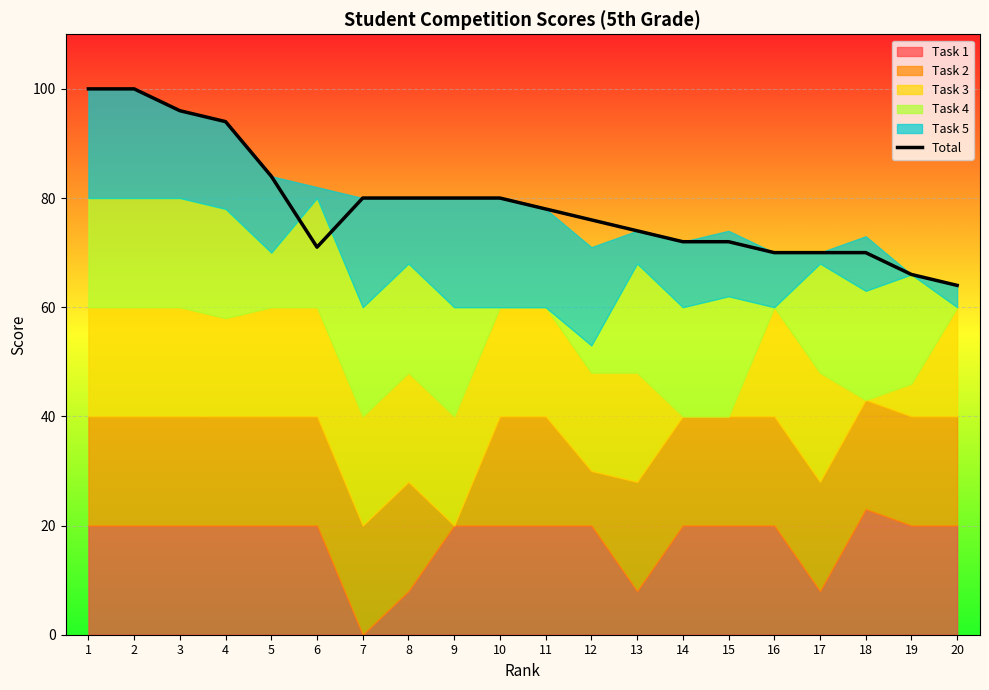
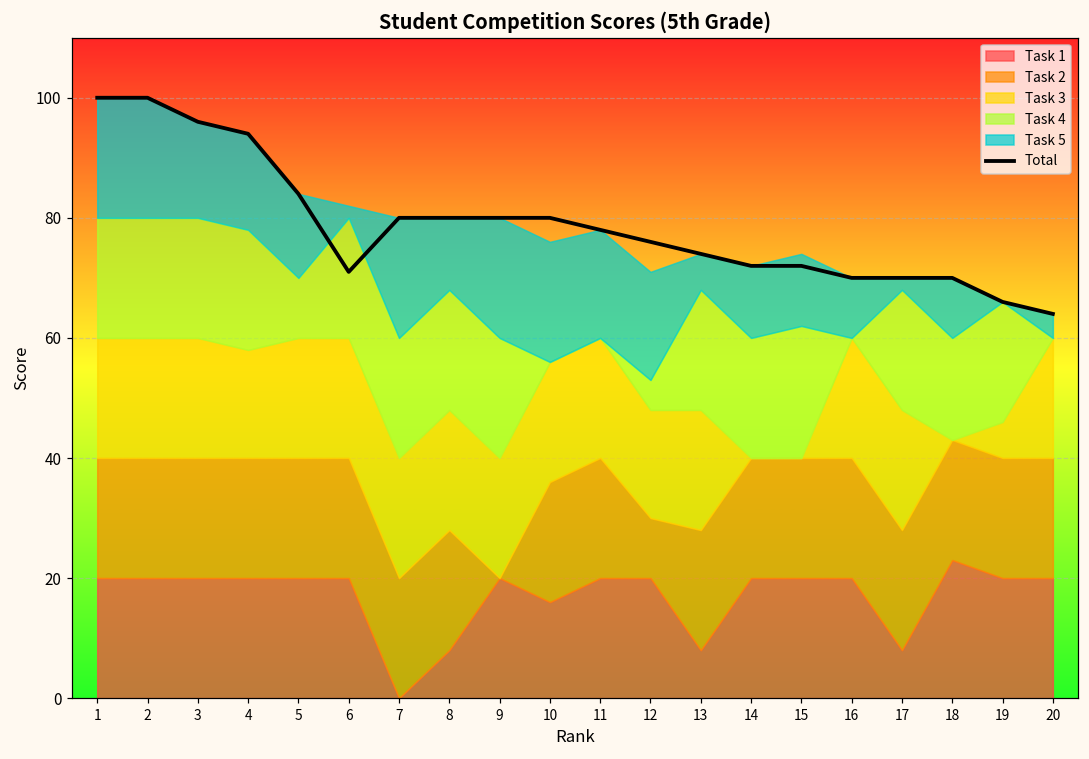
Task 1, 10: 20 -> 16
Task 4, 18: 20 -> 17
